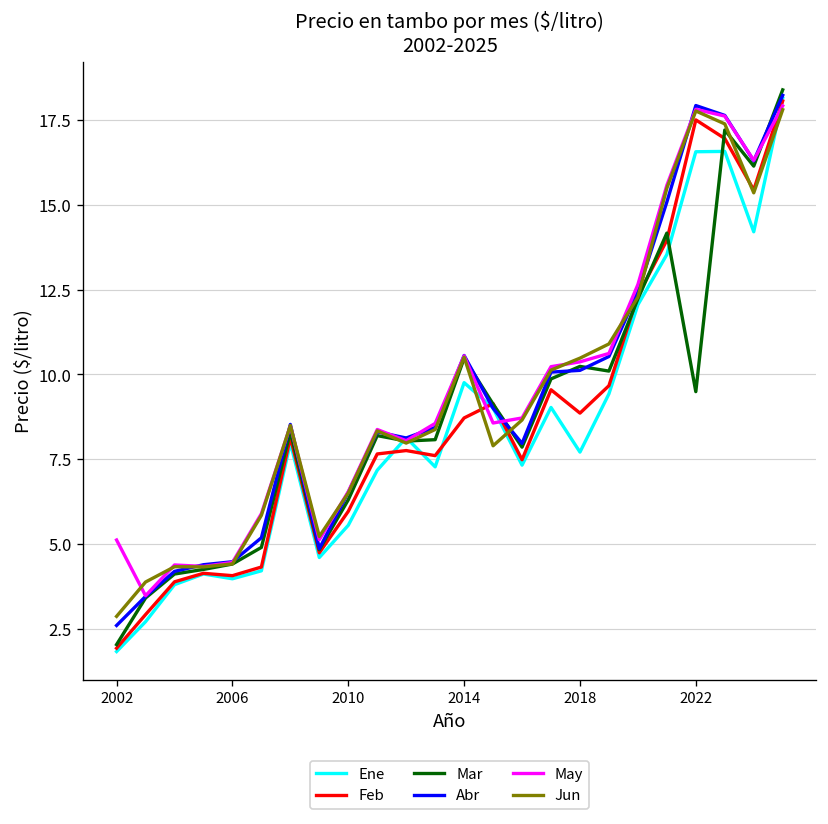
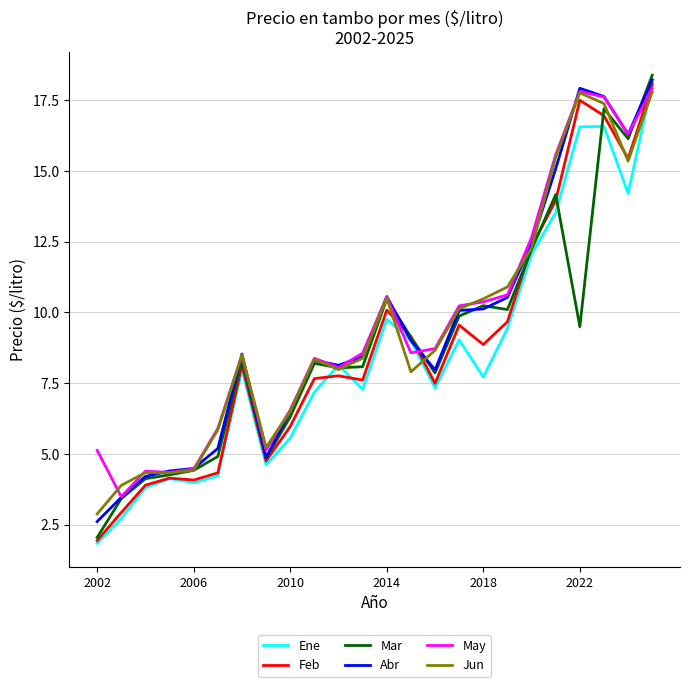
Feb, 2014: 8.7 -> 10.1
